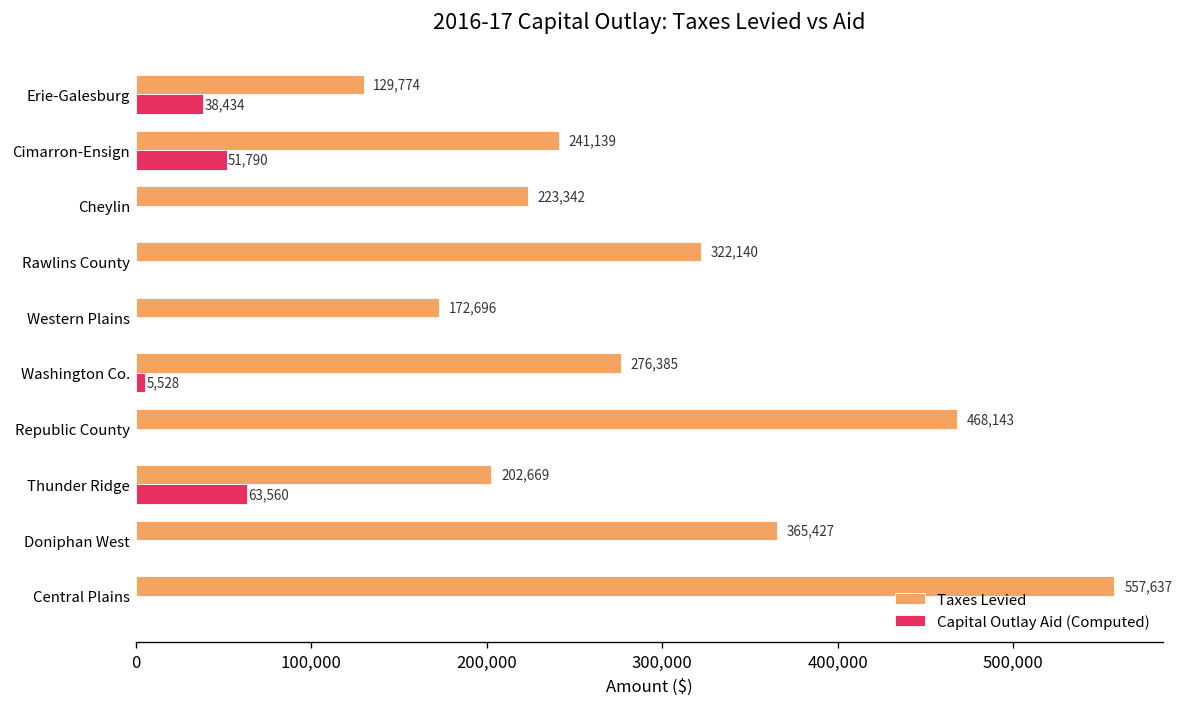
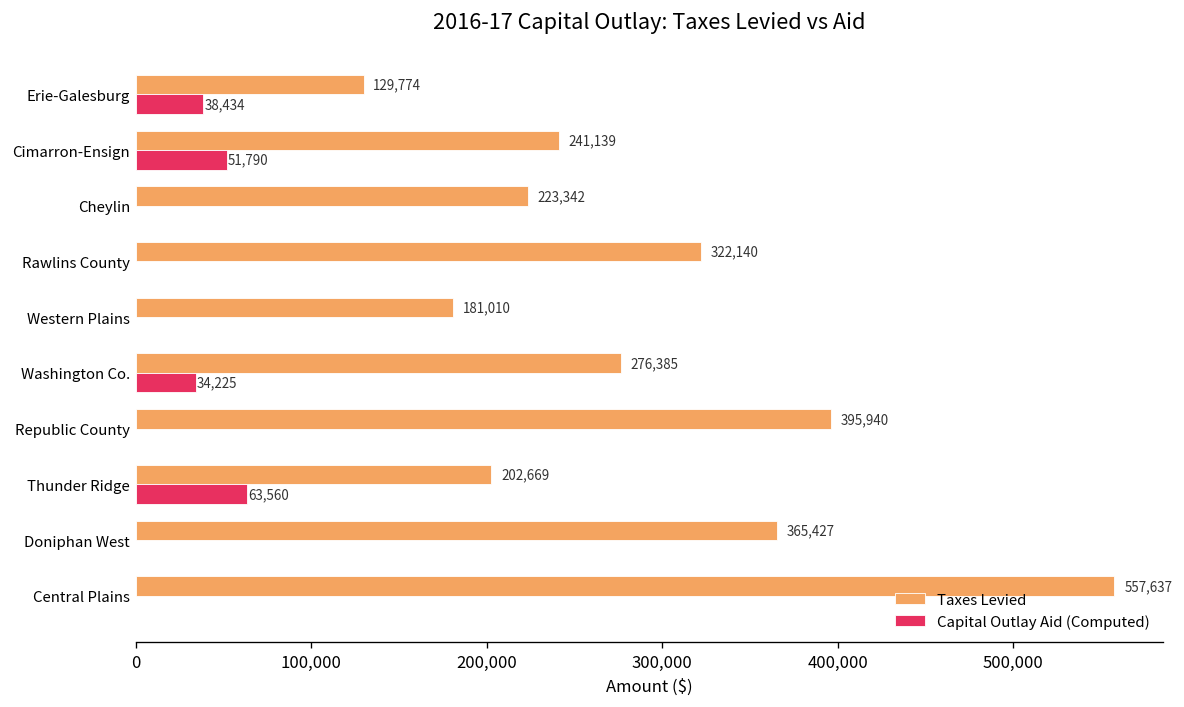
Taxes Levied, Western Plains: 172,696 -> 181,010
Capital Outlay Aid (Computed), Washington Co.: 5,528 -> 34,225
Taxes Levied, Republic County: 468,143 -> 395,940
